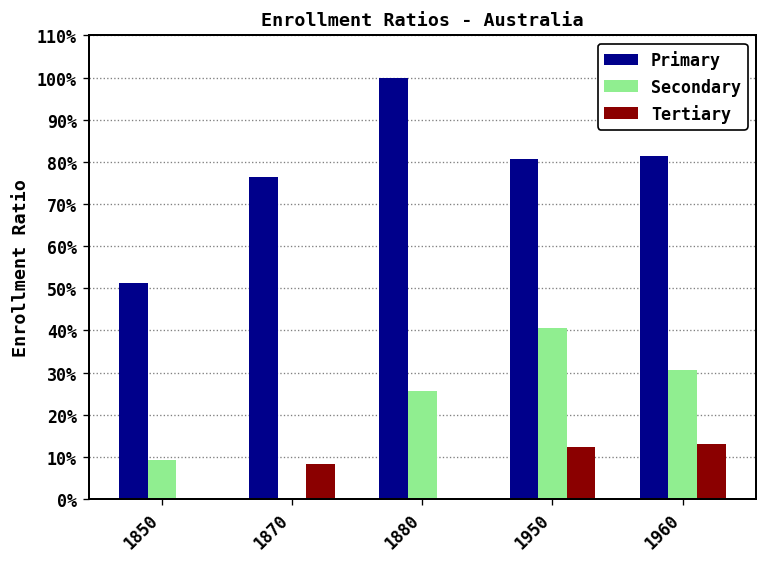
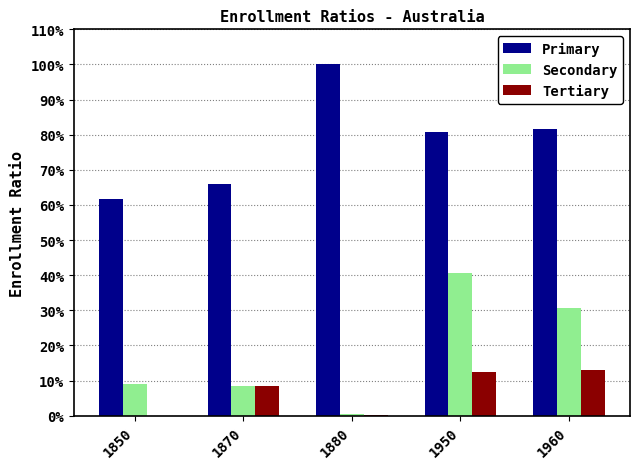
Primary, 1850: 51% -> 62%
Primary, 1870: 76% -> 66%
Secondary, 1870: 0% -> 9%
Secondary, 1880: 26% -> 0%
